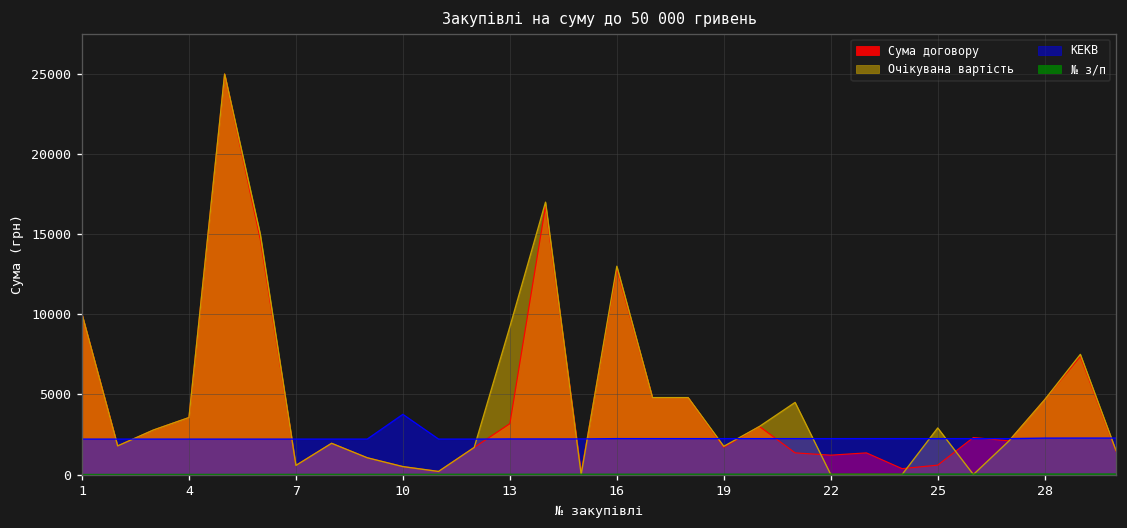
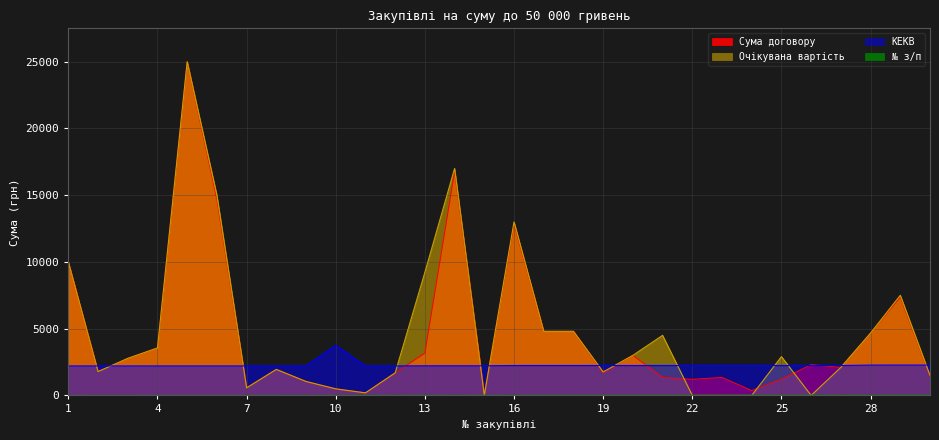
Сума договору, 25: 600 -> 1200
